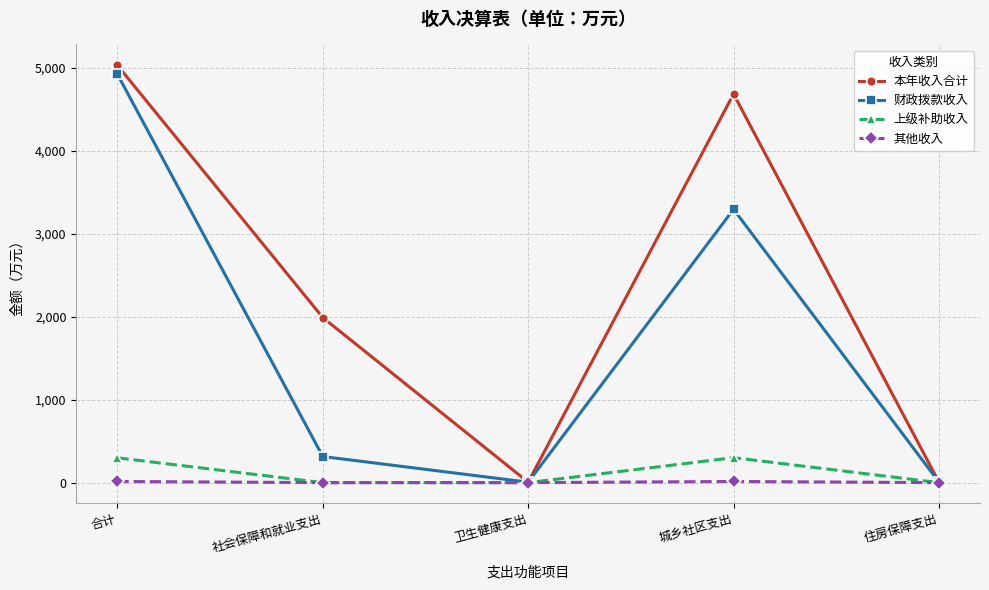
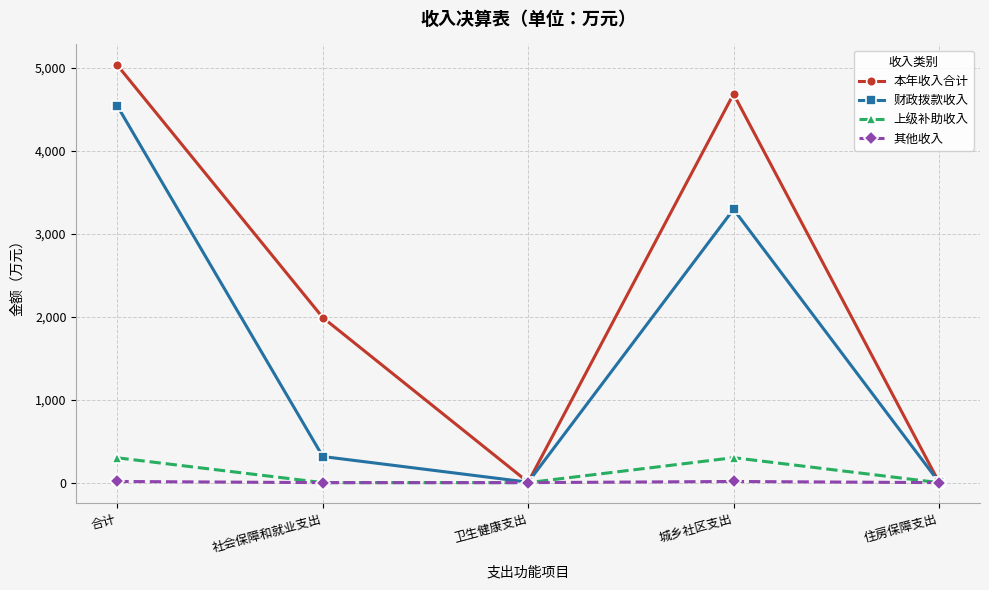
财政拨款收入, 合计: 4,900 -> 4,500
